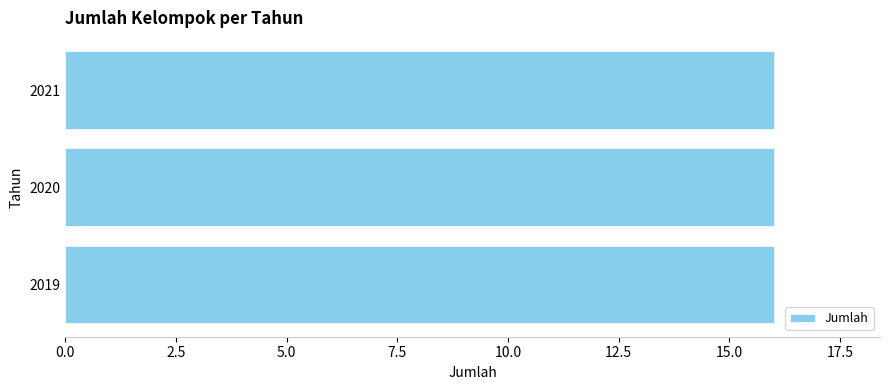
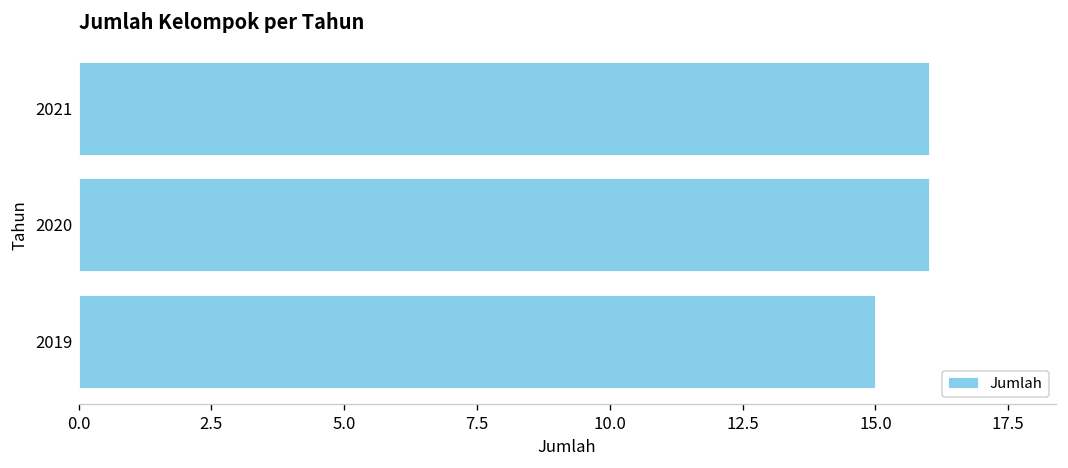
2019: 16 -> 15
